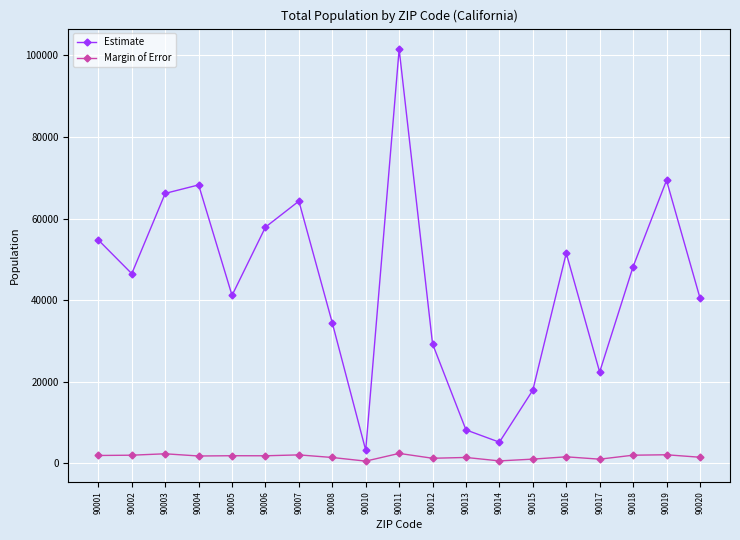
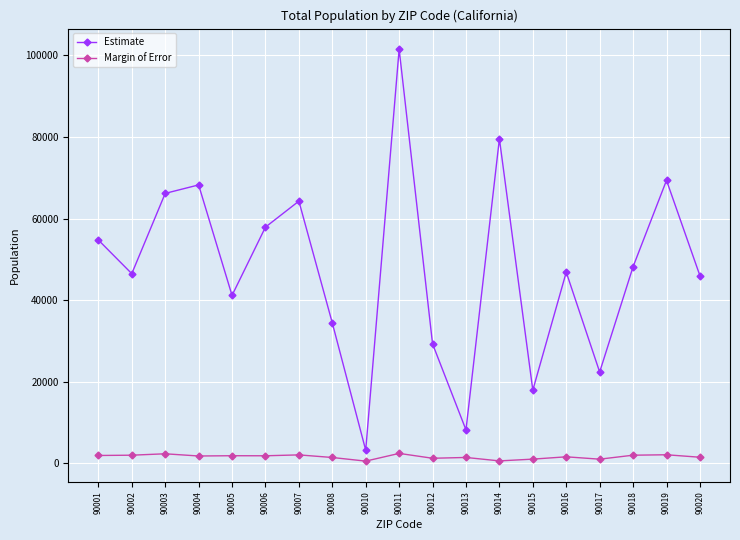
Estimate, 90014: 5000 -> 80000
Estimate, 90016: 52000 -> 47000
Estimate, 90020: 41000 -> 46000
